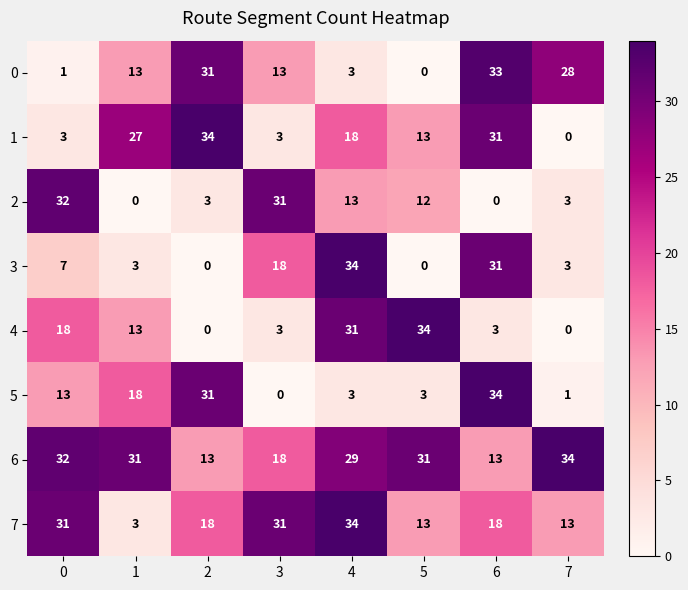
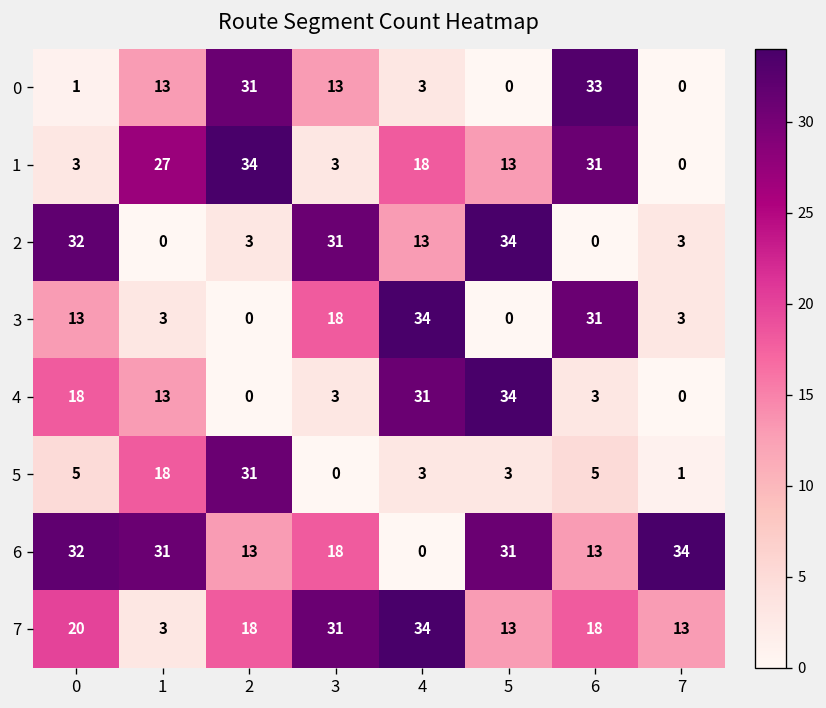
0, 7: 28 -> 0
2, 5: 12 -> 34
3, 0: 7 -> 13
5, 0: 13 -> 5
5, 6: 34 -> 5
6, 4: 29 -> 0
7, 0: 31 -> 20
